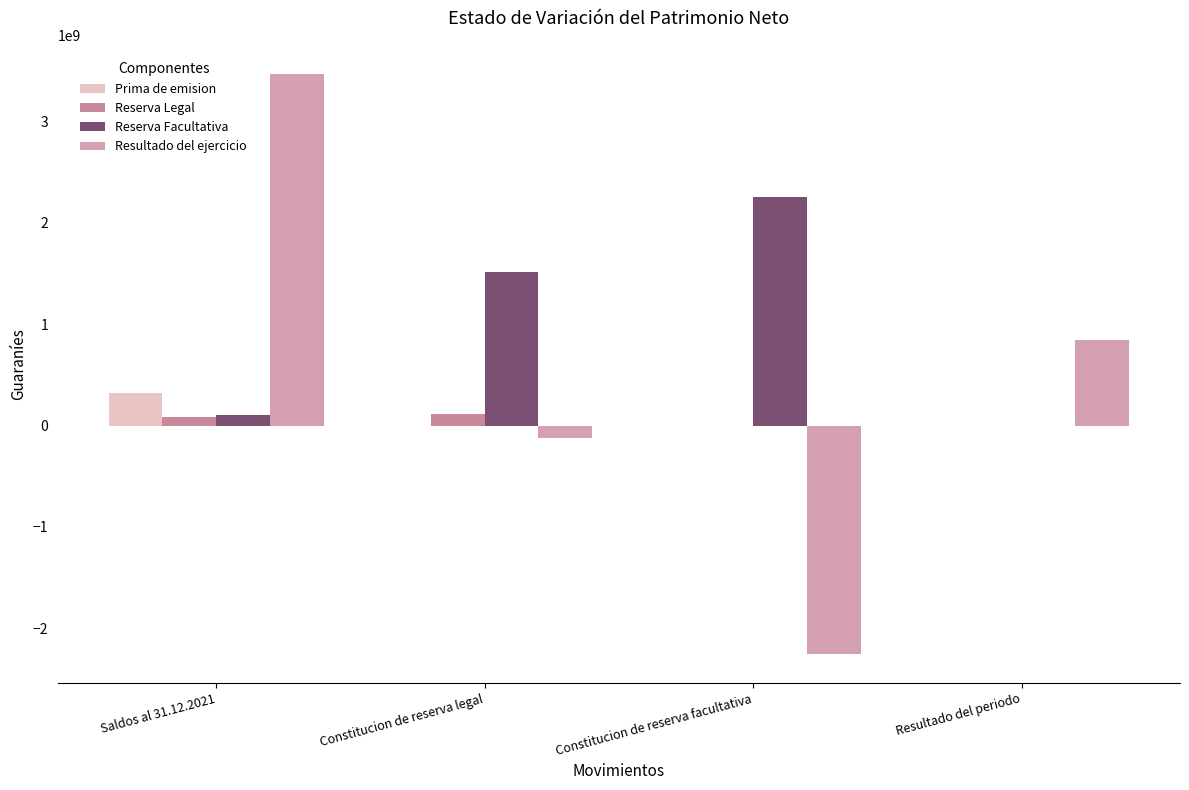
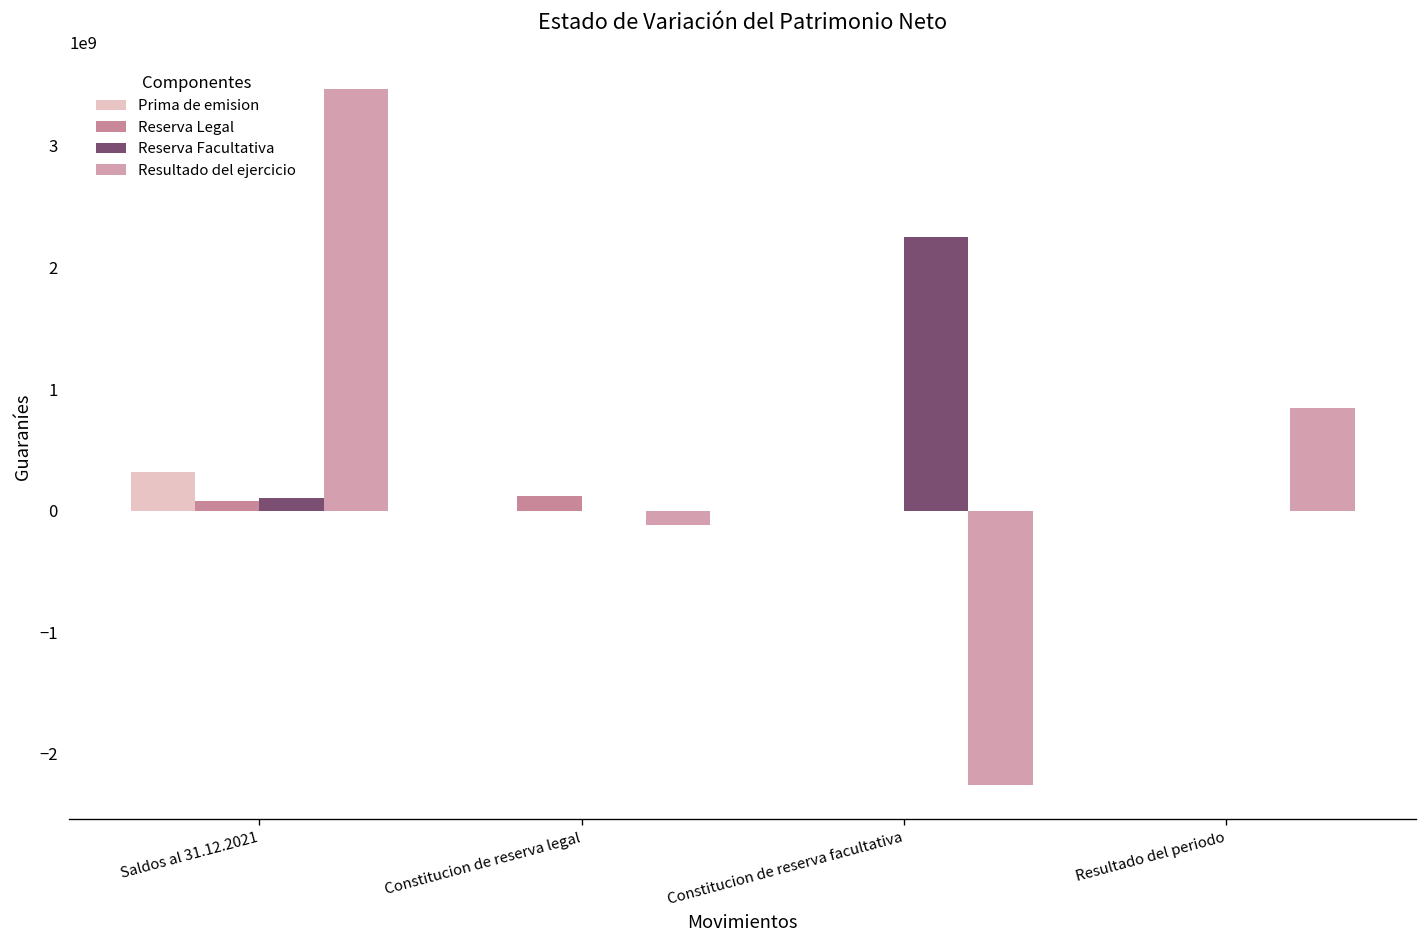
Reserva Facultativa, Constitucion de reserva legal: 1510000000 -> 0
